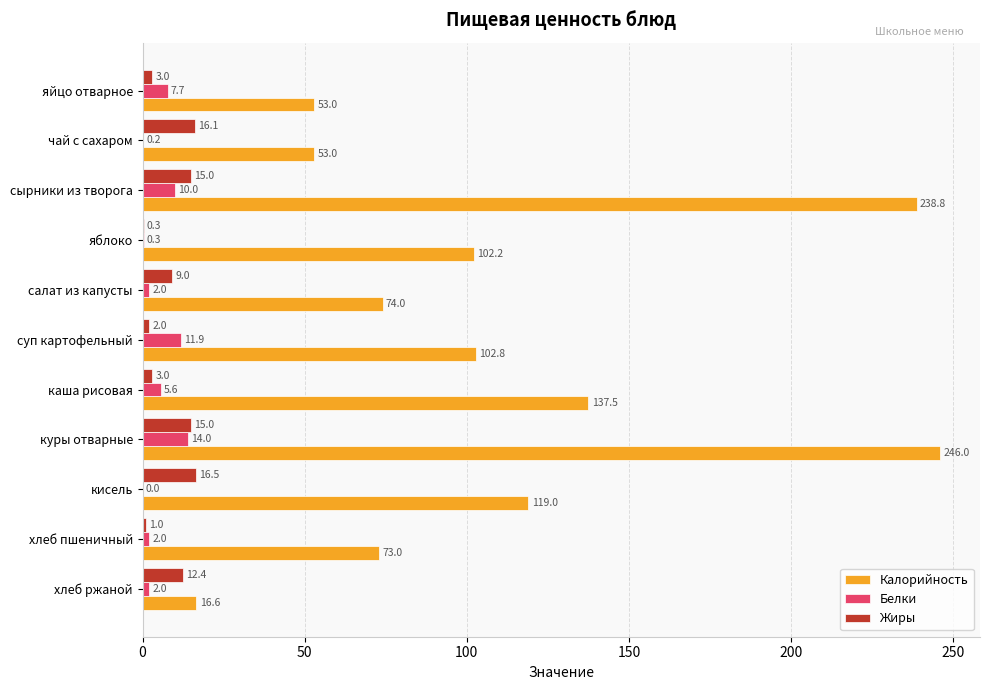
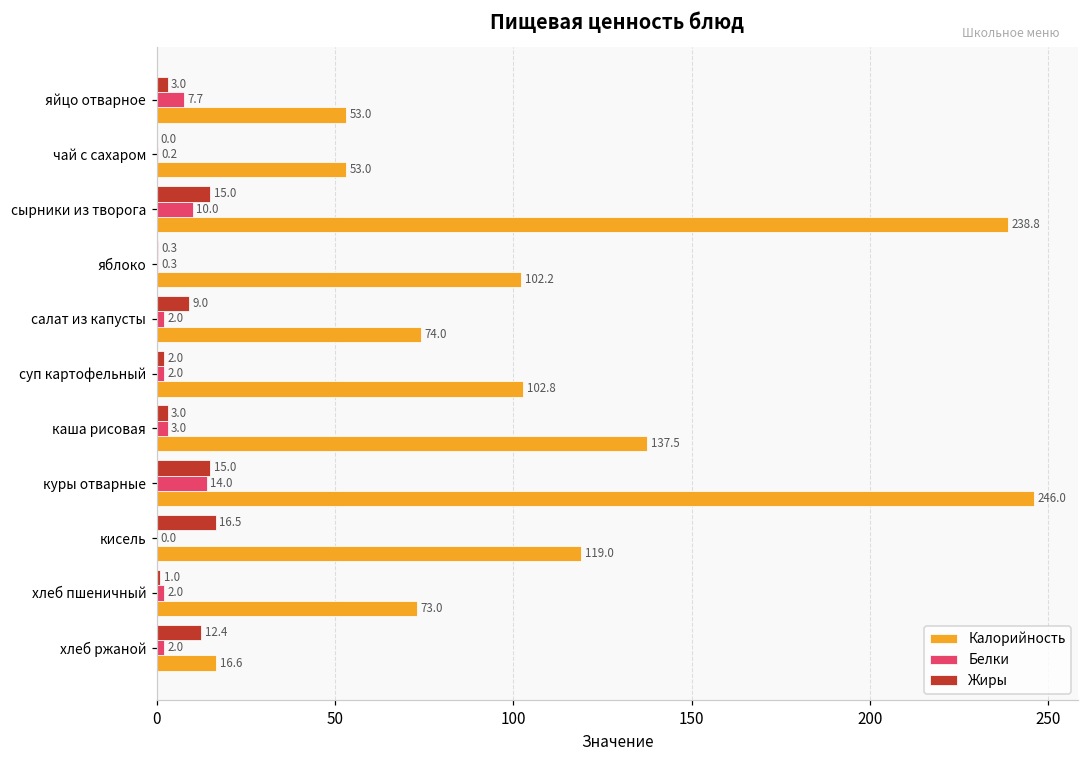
Жиры, чай с сахаром: 16.1 -> 0.0
Белки, суп картофельный: 11.9 -> 2.0
Белки, каша рисовая: 5.6 -> 3.0
